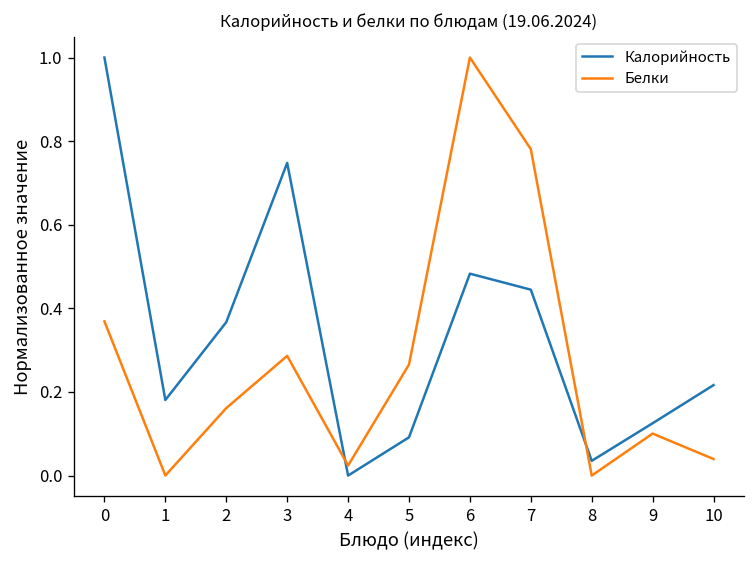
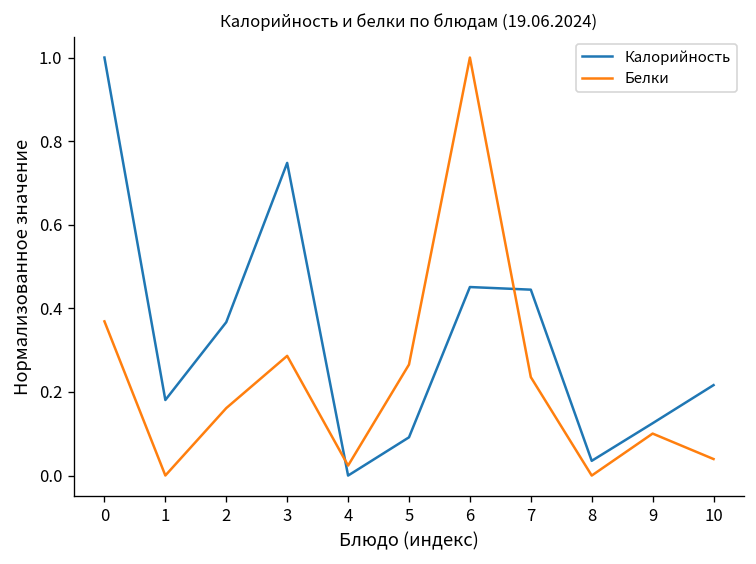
Калорийность, 6: 0.48 -> 0.45
Белки, 7: 0.78 -> 0.24
